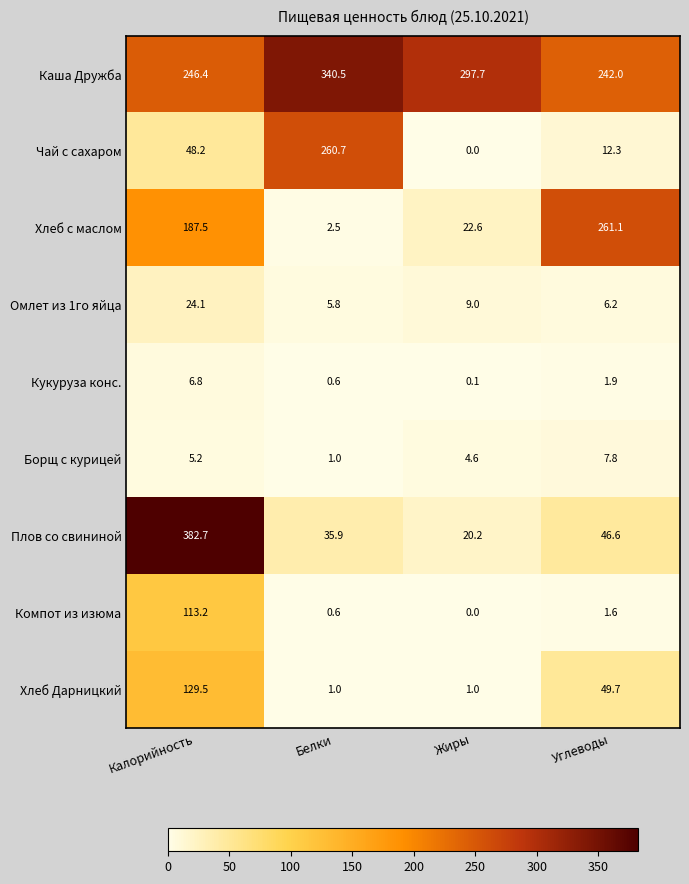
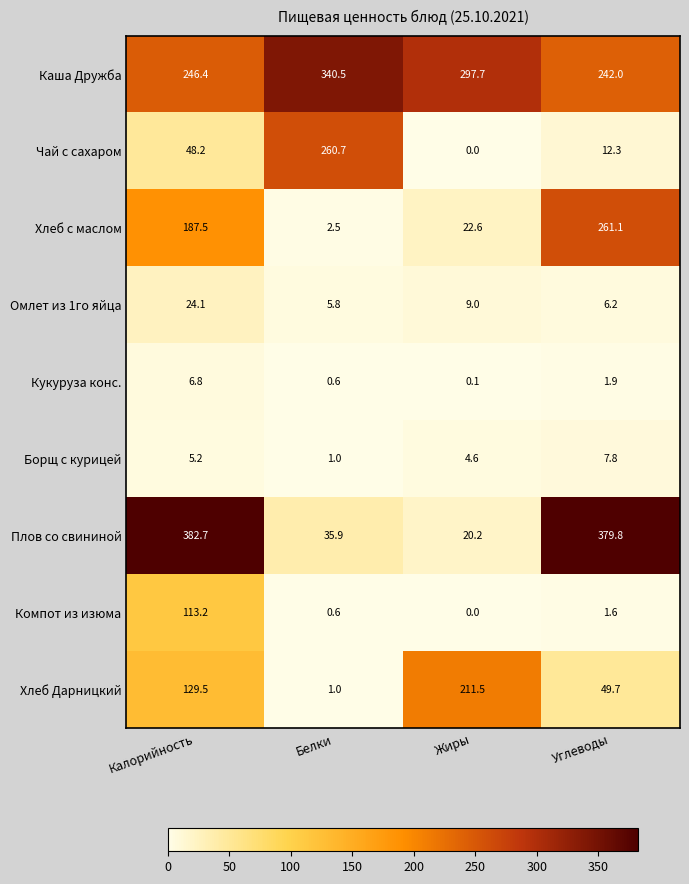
Плов со свининой, Углеводы: 46.6 -> 379.8
Хлеб Дарницкий, Жиры: 1.0 -> 211.5
